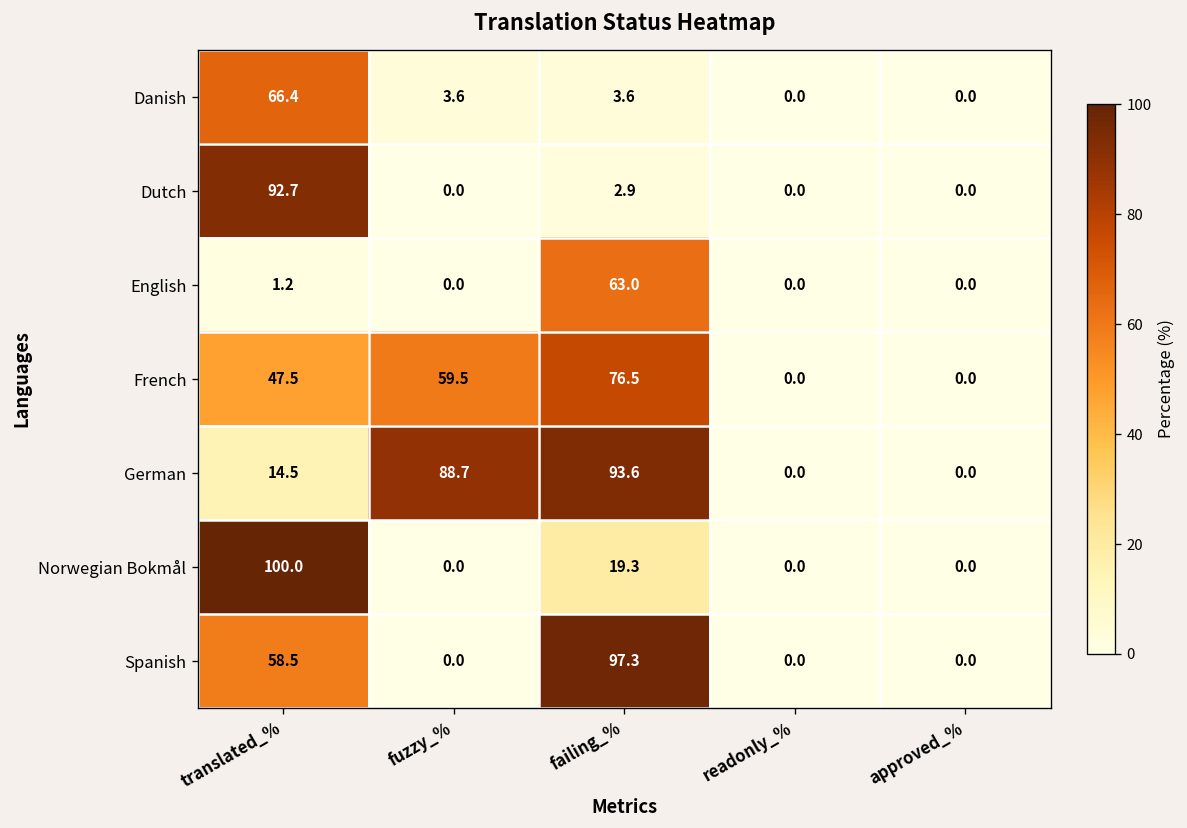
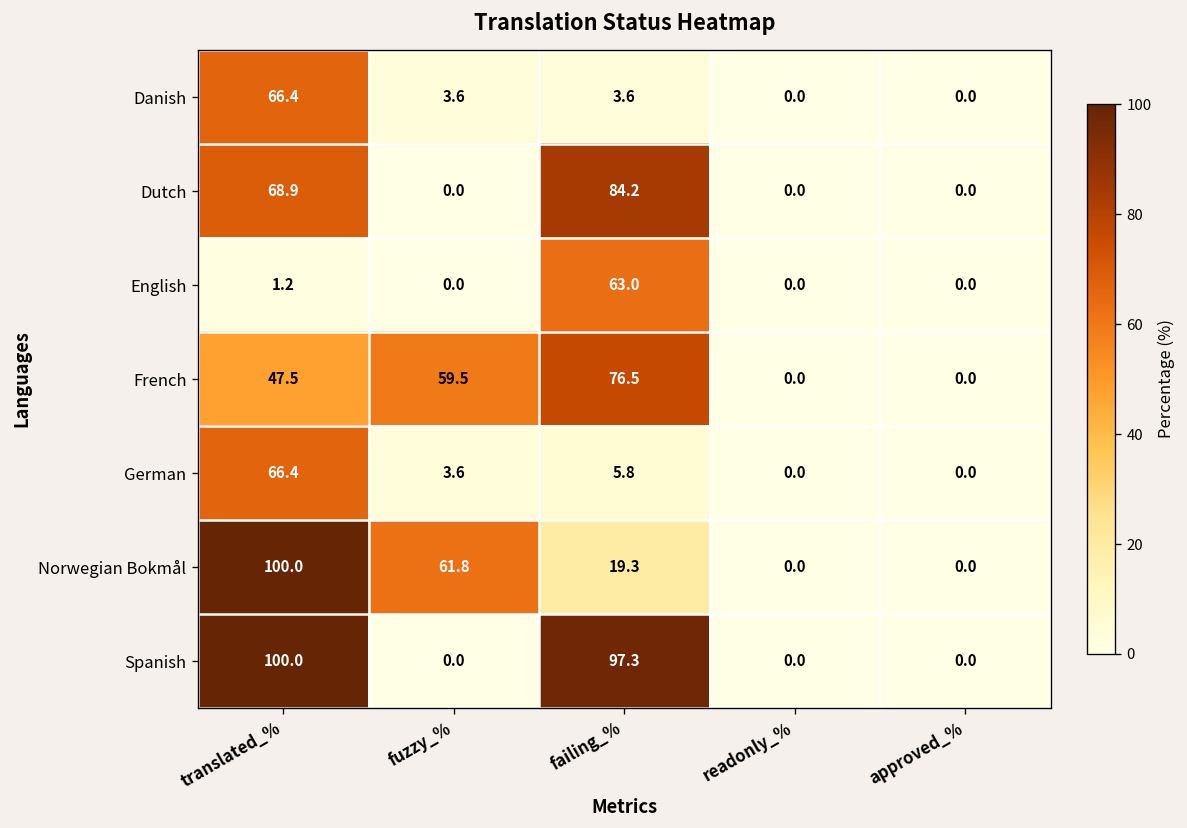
Dutch, translated_%: 92.7 -> 68.9
Dutch, failing_%: 2.9 -> 84.2
German, translated_%: 14.5 -> 66.4
German, fuzzy_%: 88.7 -> 3.6
German, failing_%: 93.6 -> 5.8
Norwegian Bokmål, fuzzy_%: 0.0 -> 61.8
Spanish, translated_%: 58.5 -> 100.0
